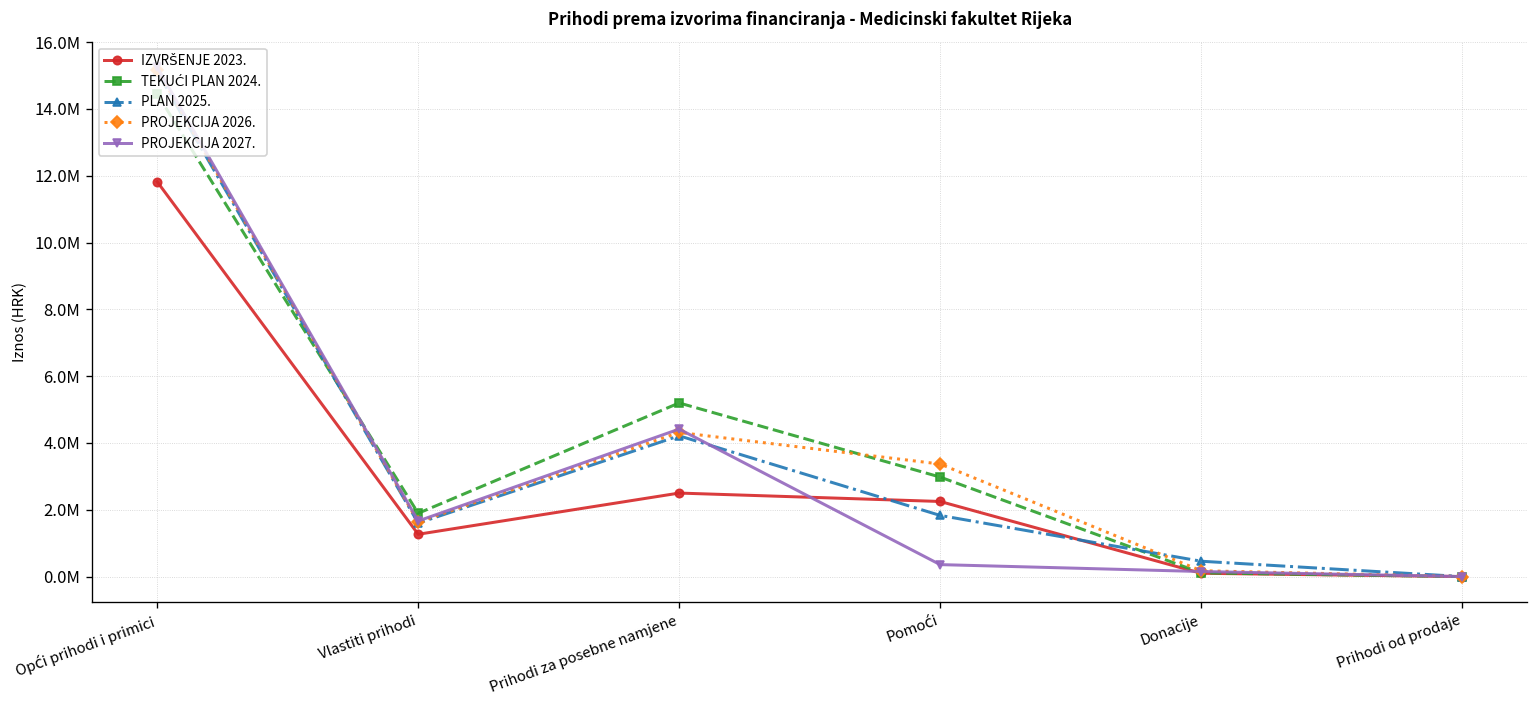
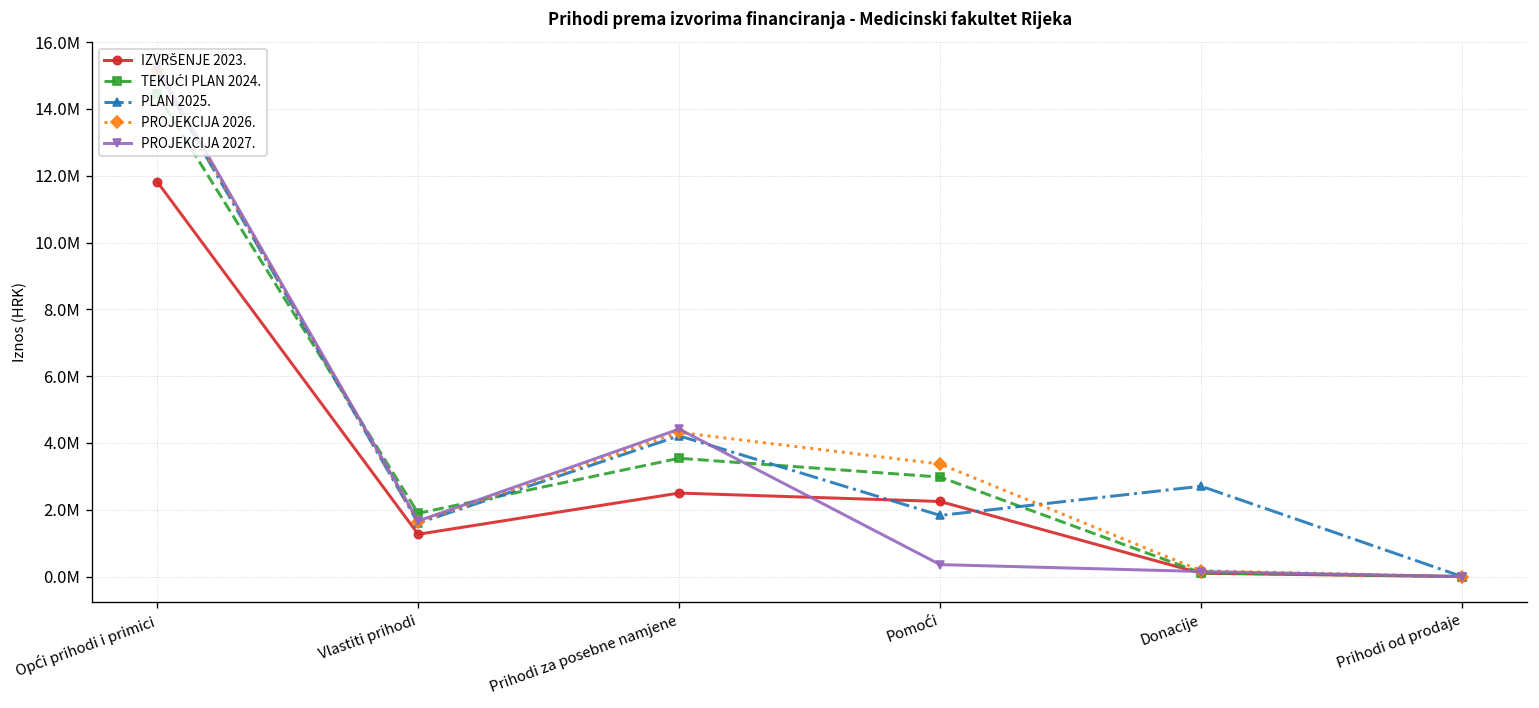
TEKUĆI PLAN 2024., Prihodi za posebne namjene: 5200000 -> 3500000
PLAN 2025., Donacije: 500000 -> 2700000
